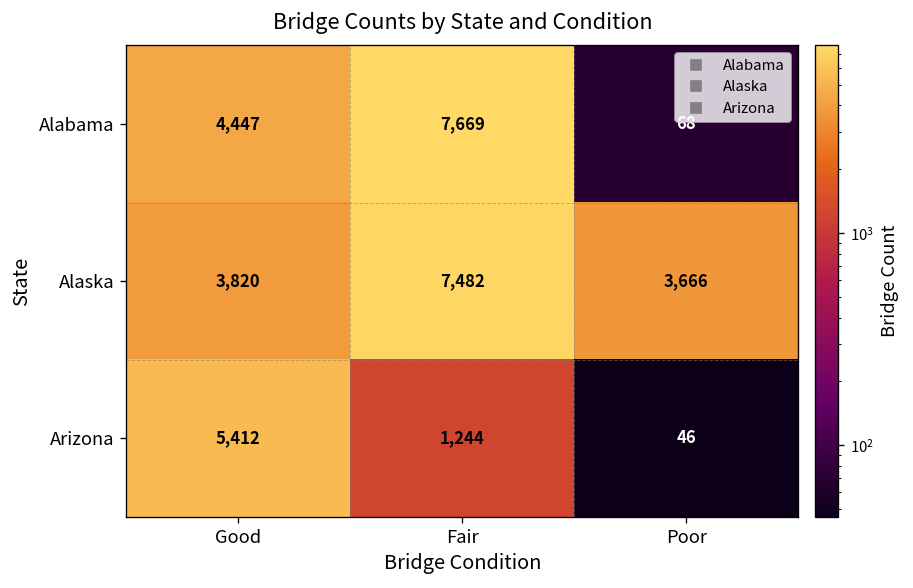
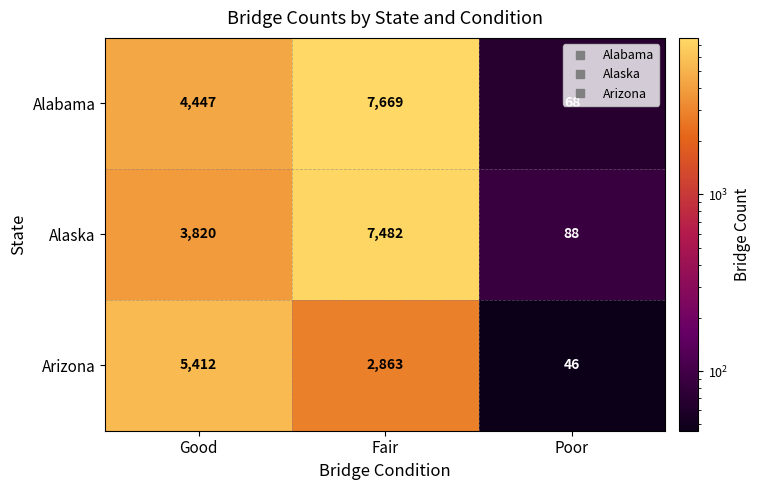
Alaska, Poor: 3,666 -> 88
Arizona, Fair: 1,244 -> 2,863
